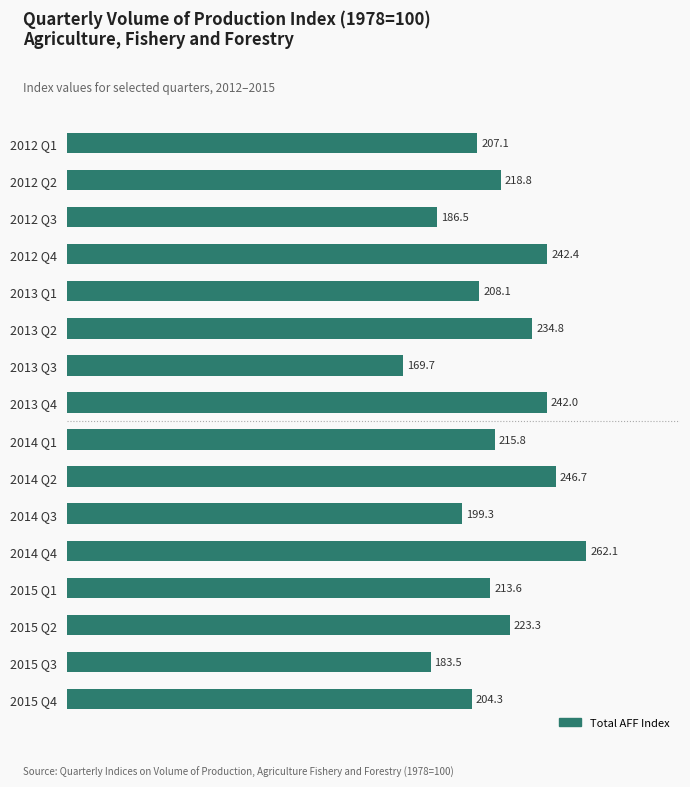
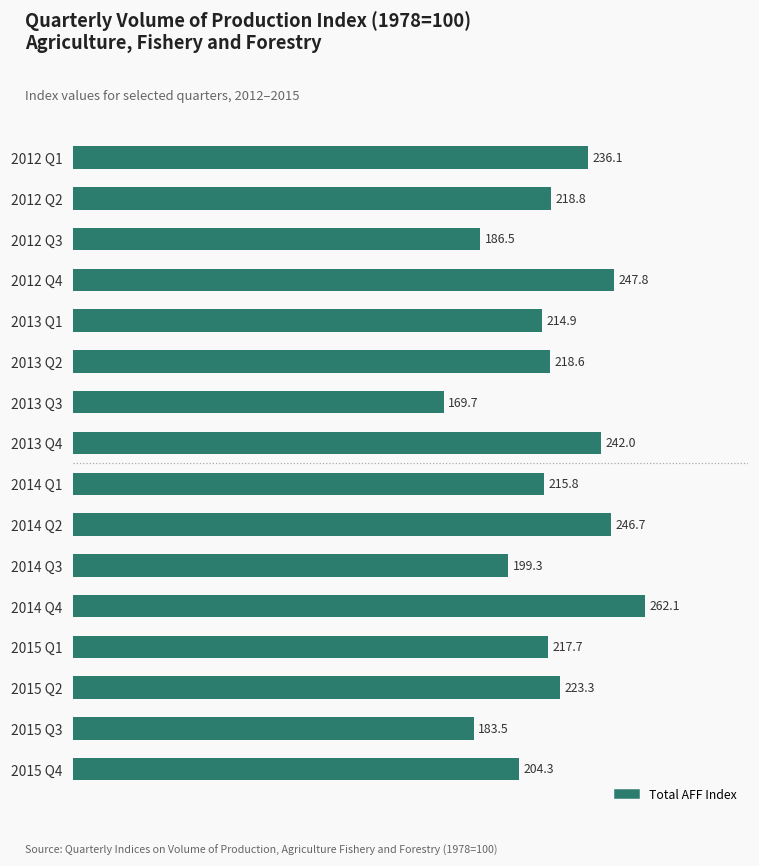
2012 Q1: 207.1 -> 236.1
2012 Q4: 242.4 -> 247.8
2013 Q1: 208.1 -> 214.9
2013 Q2: 234.8 -> 218.6
2015 Q1: 213.6 -> 217.7
